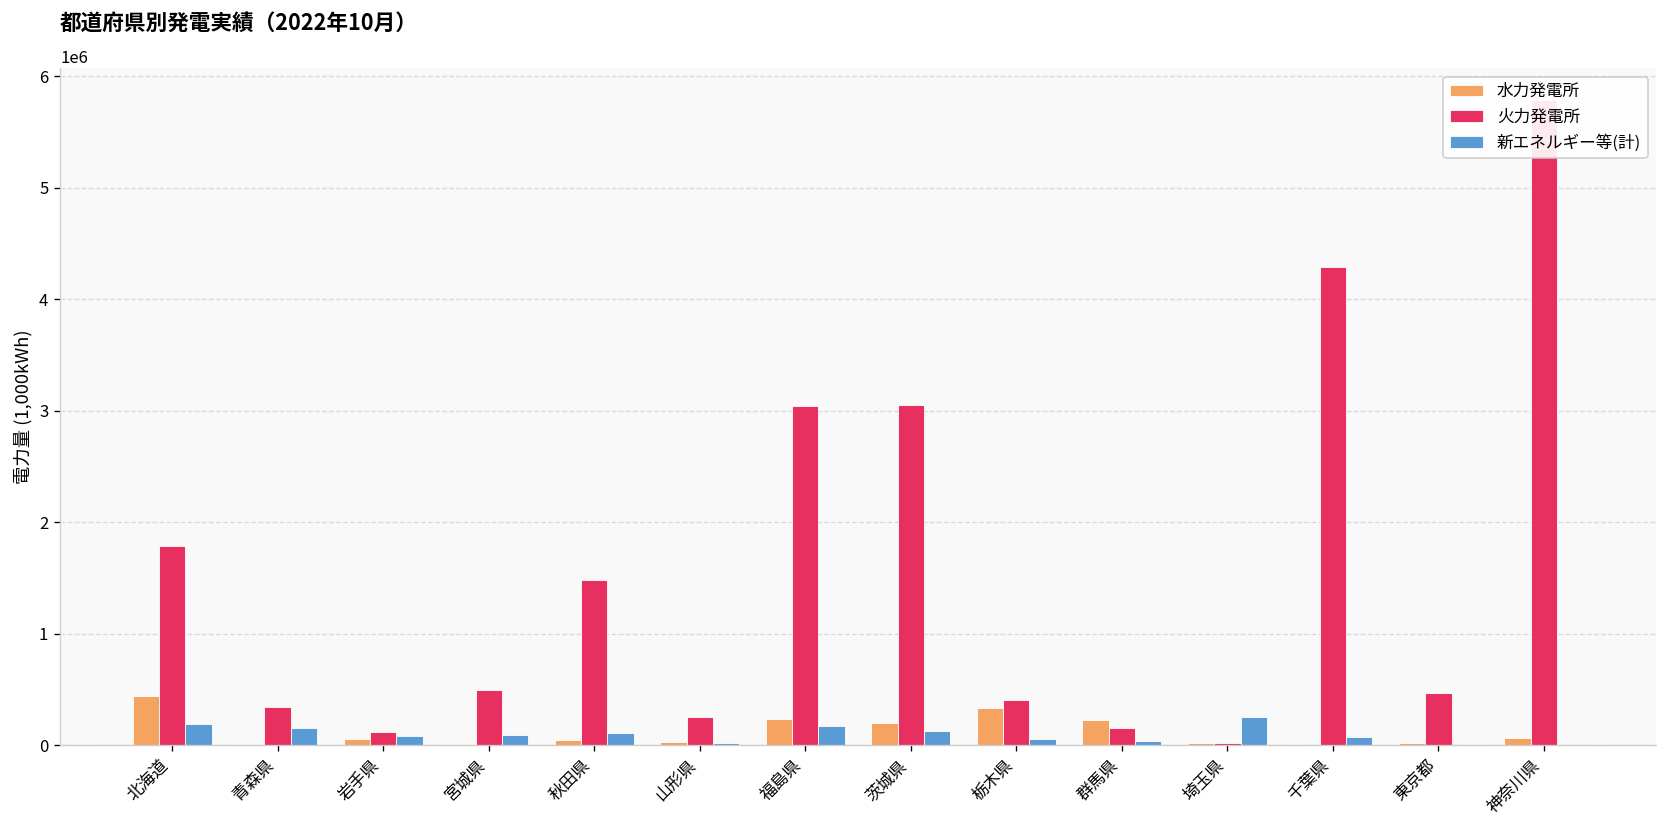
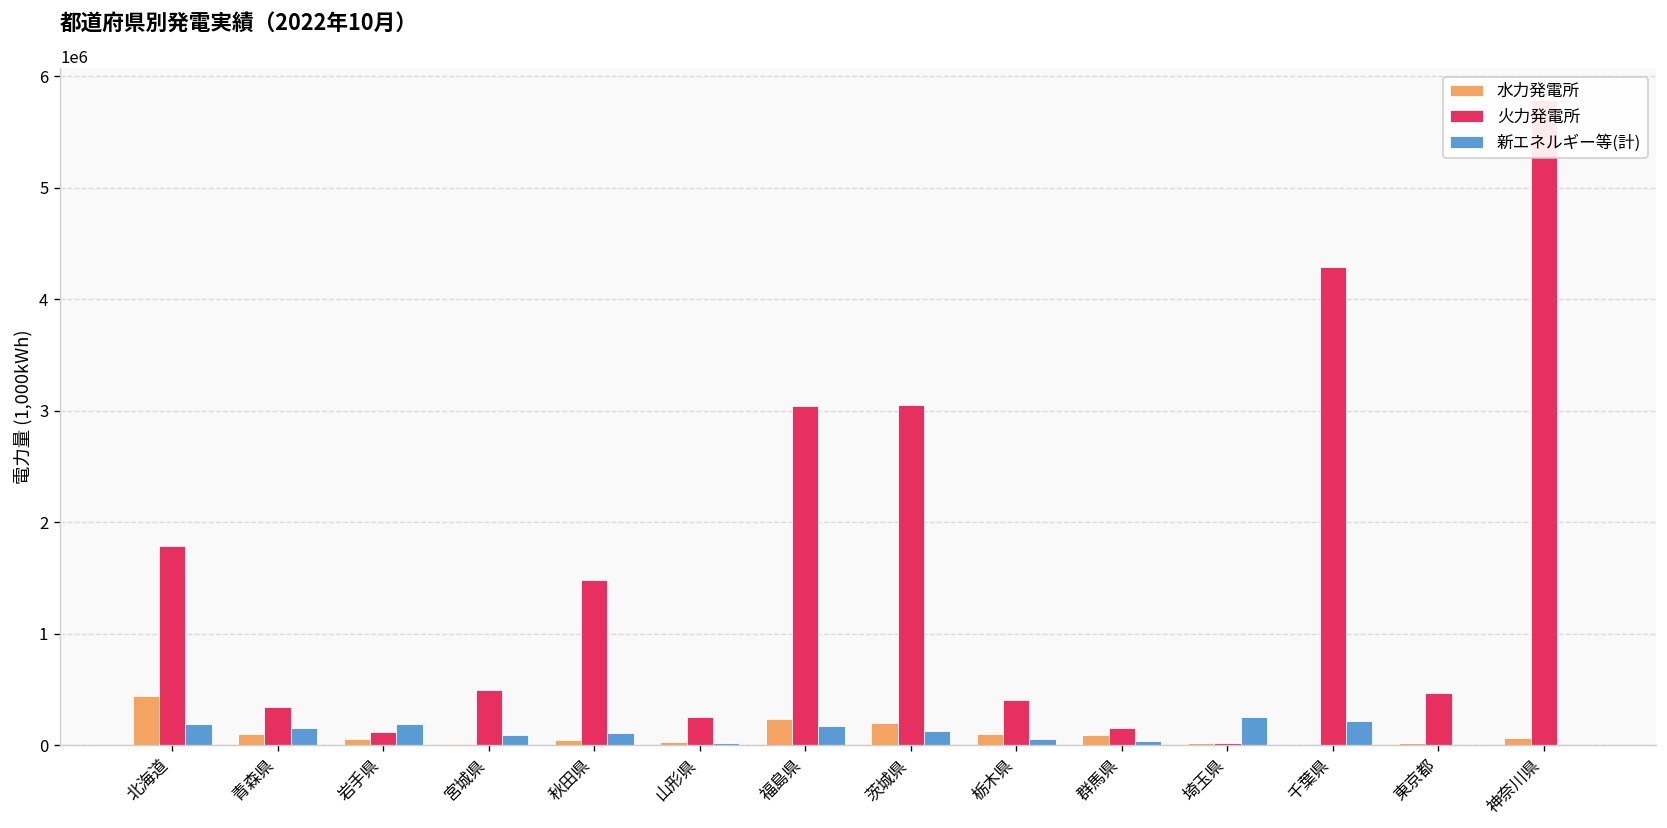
水力発電所, 青森県: 0 -> 100000
新エネルギー等(計), 岩手県: 100000 -> 200000
水力発電所, 栃木県: 300000 -> 100000
水力発電所, 群馬県: 200000 -> 100000
新エネルギー等(計), 千葉県: 100000 -> 200000
